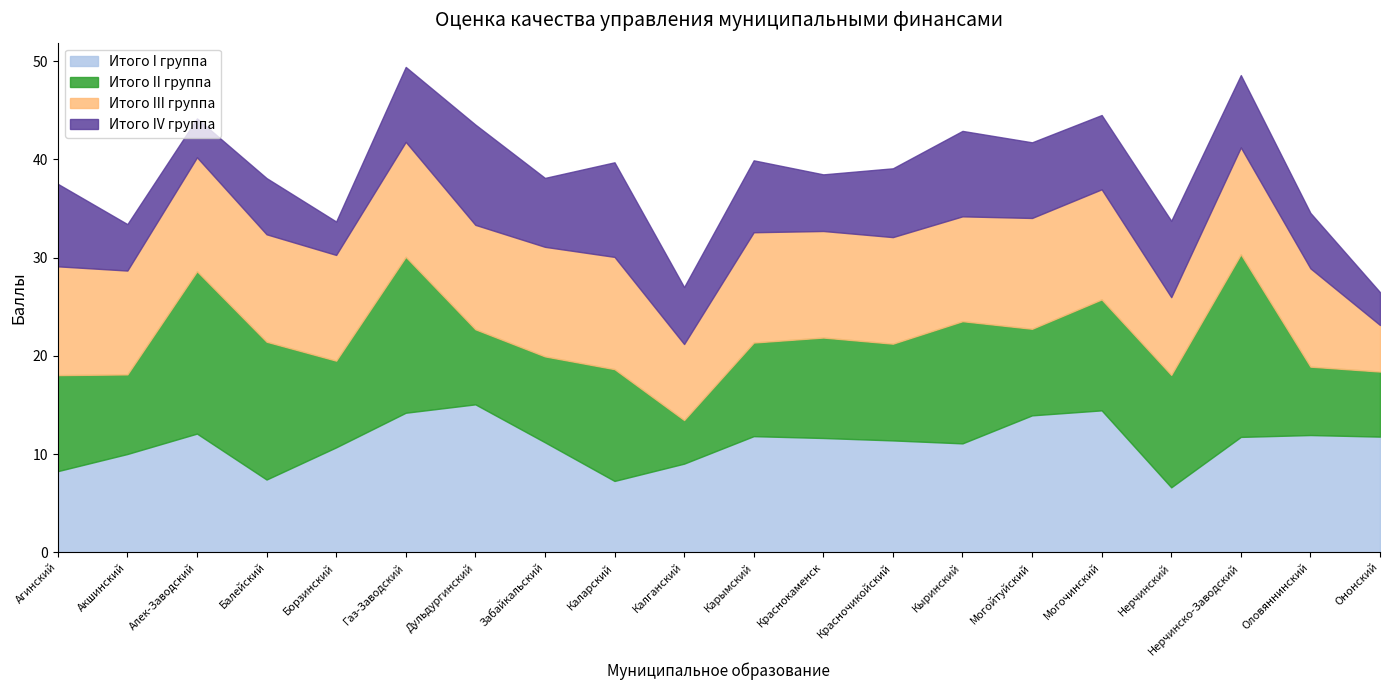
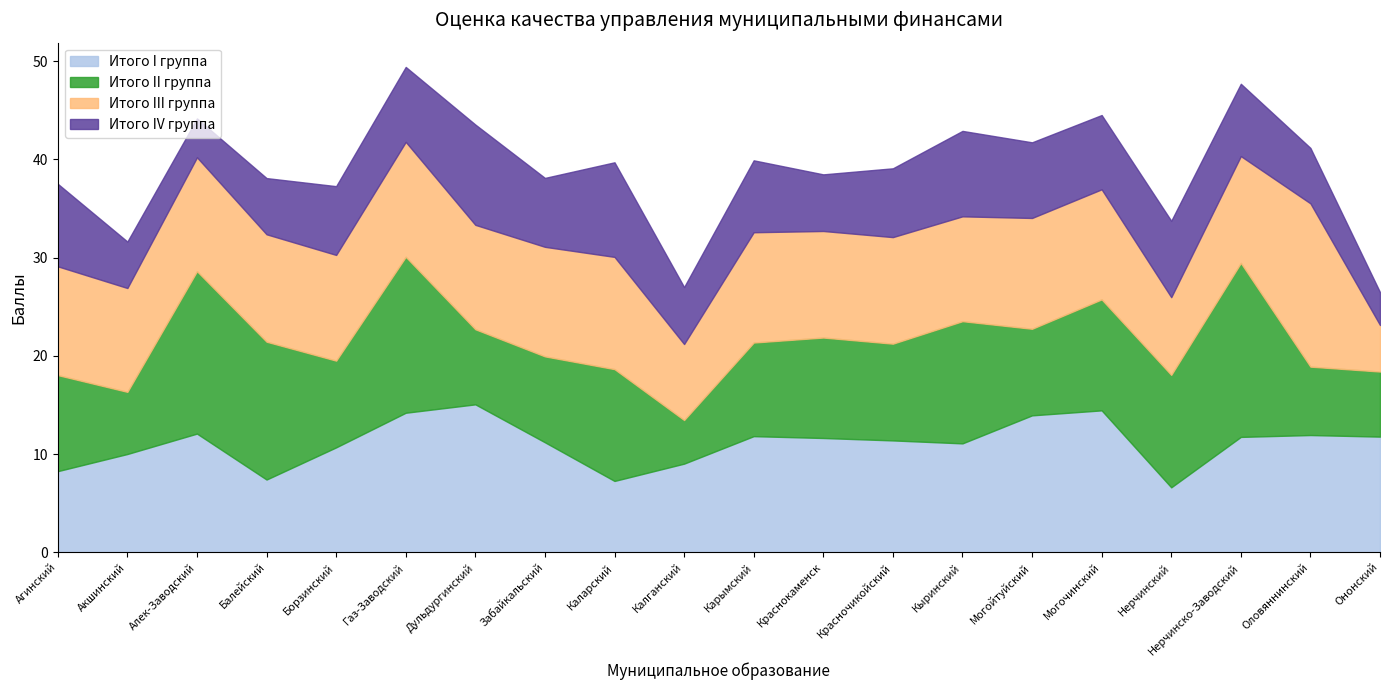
Итого II группа, Акшинский: 8 -> 6
Итого IV группа, Борзинский: 3 -> 7
Итого II группа, Нерчинско-Заводский: 19 -> 18
Итого III группа, Оловяннинский: 10 -> 17
